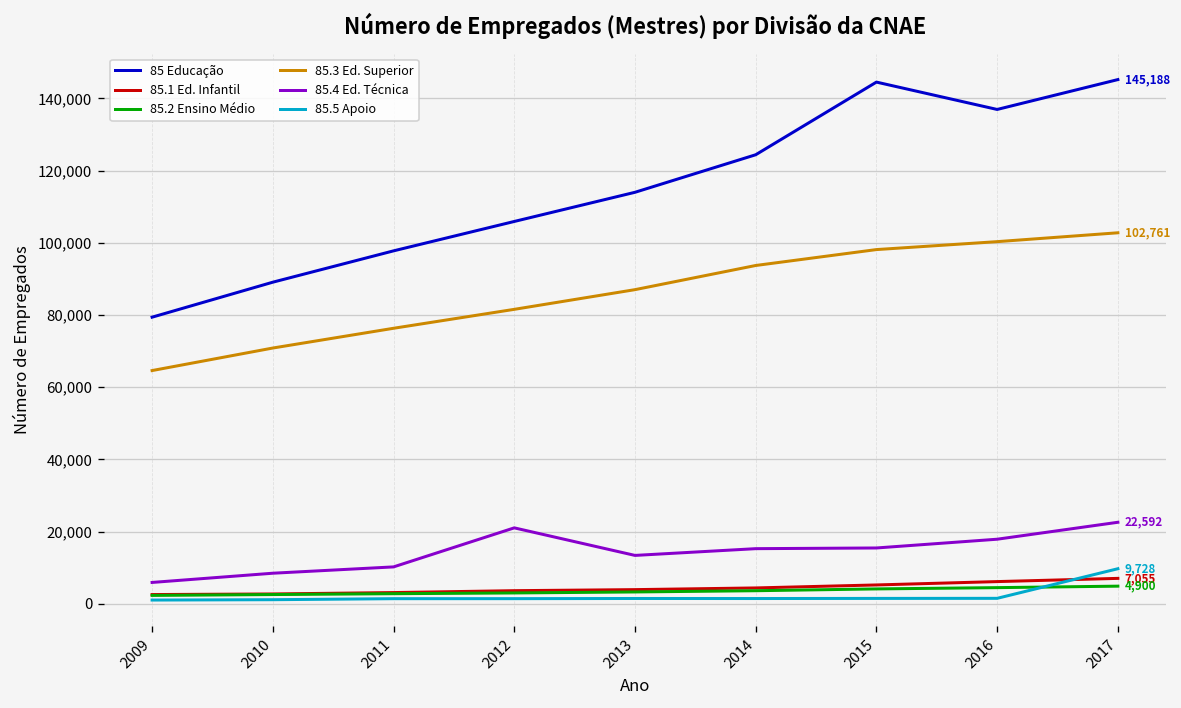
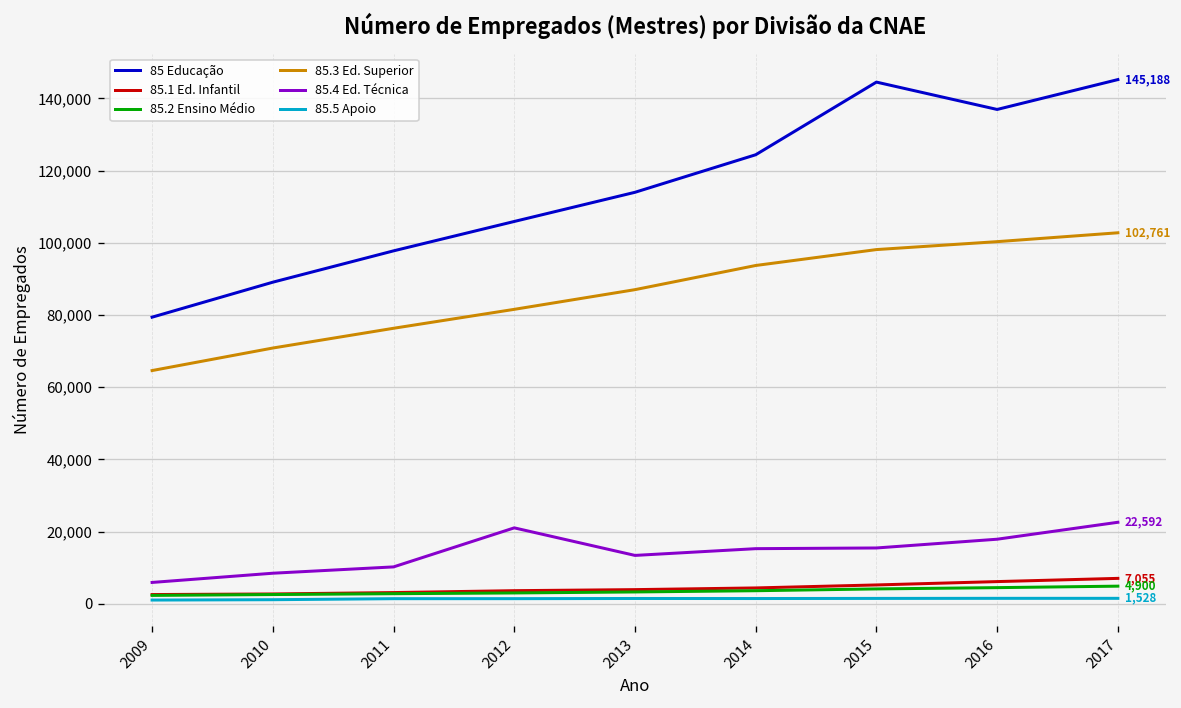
85.5 Apoio, 2017: 9,728 -> 1,528
